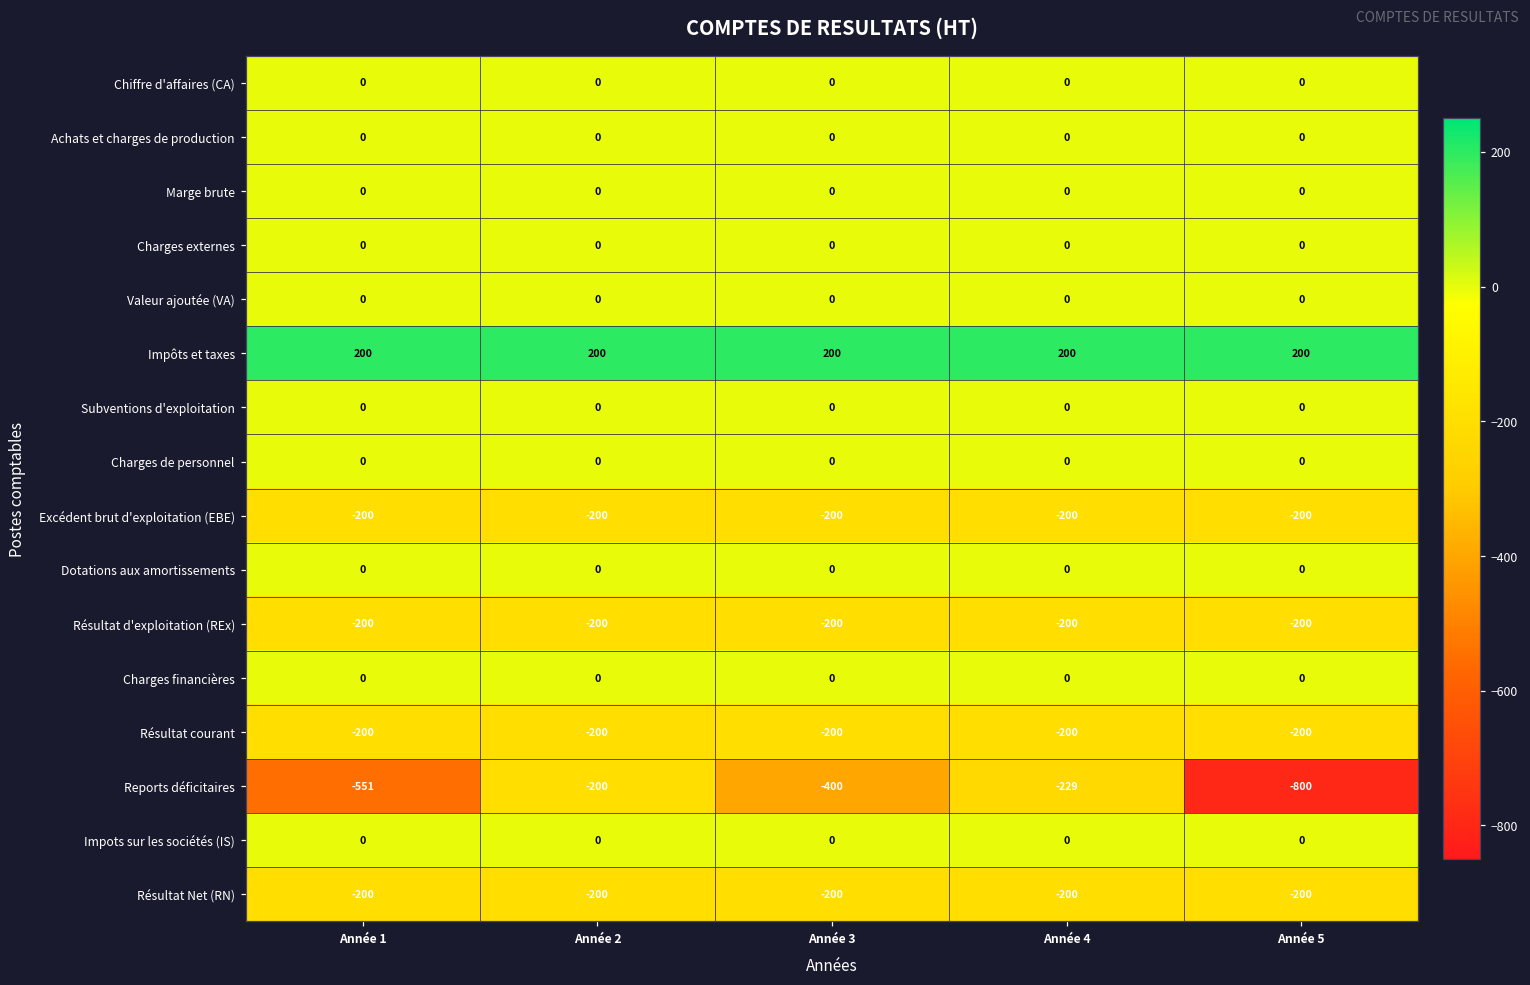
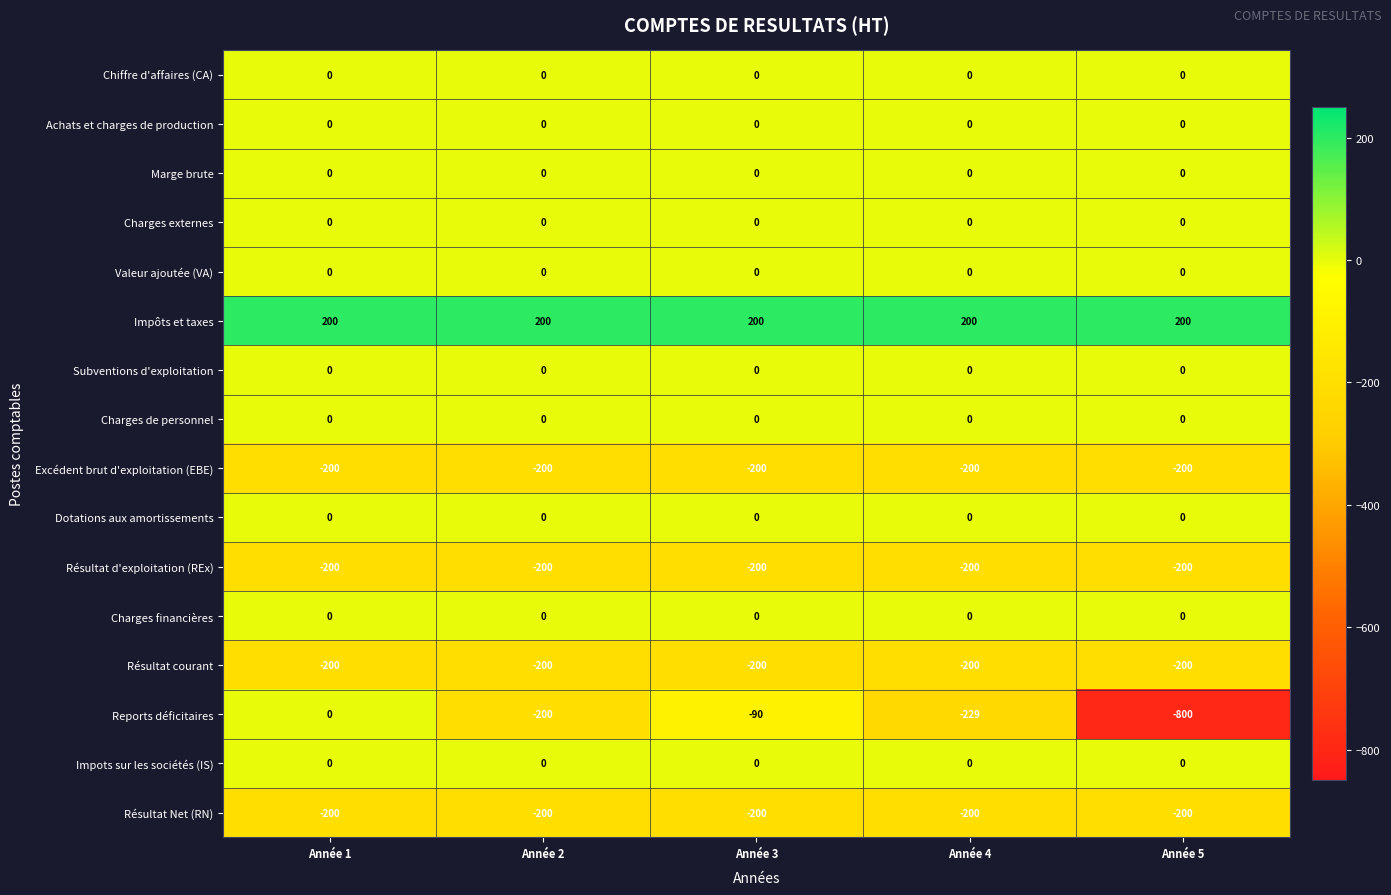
Reports déficitaires, Année 1: -551 -> 0
Reports déficitaires, Année 3: -400 -> -90
